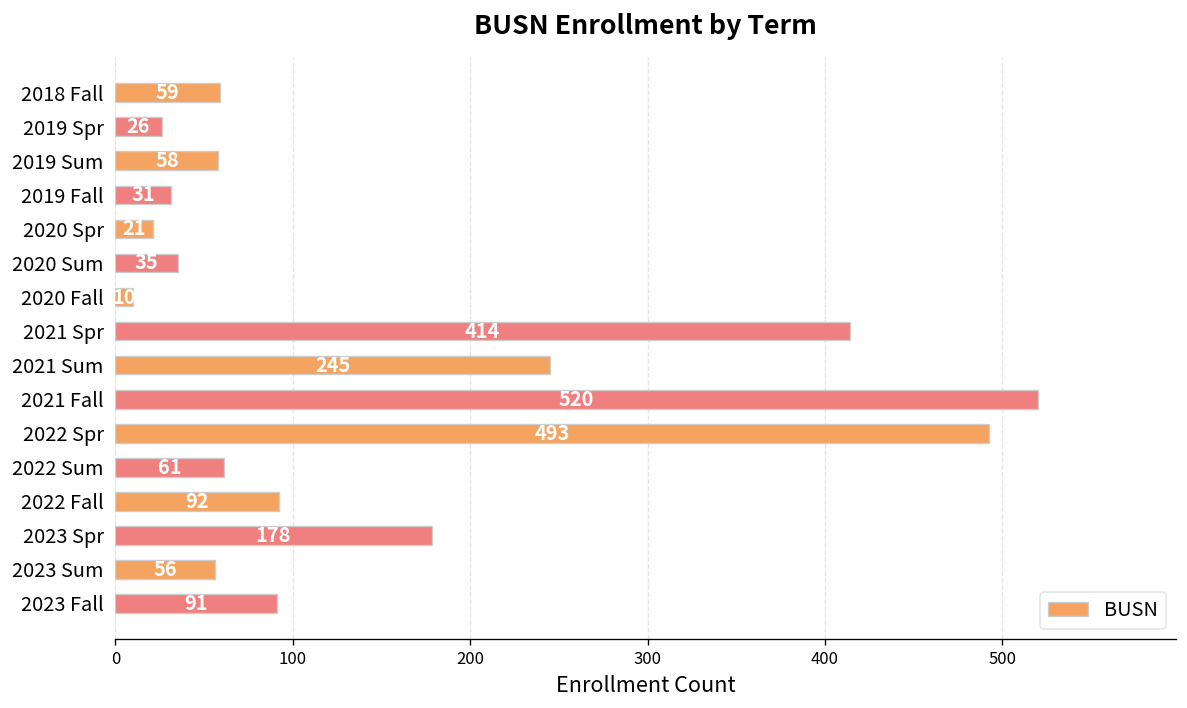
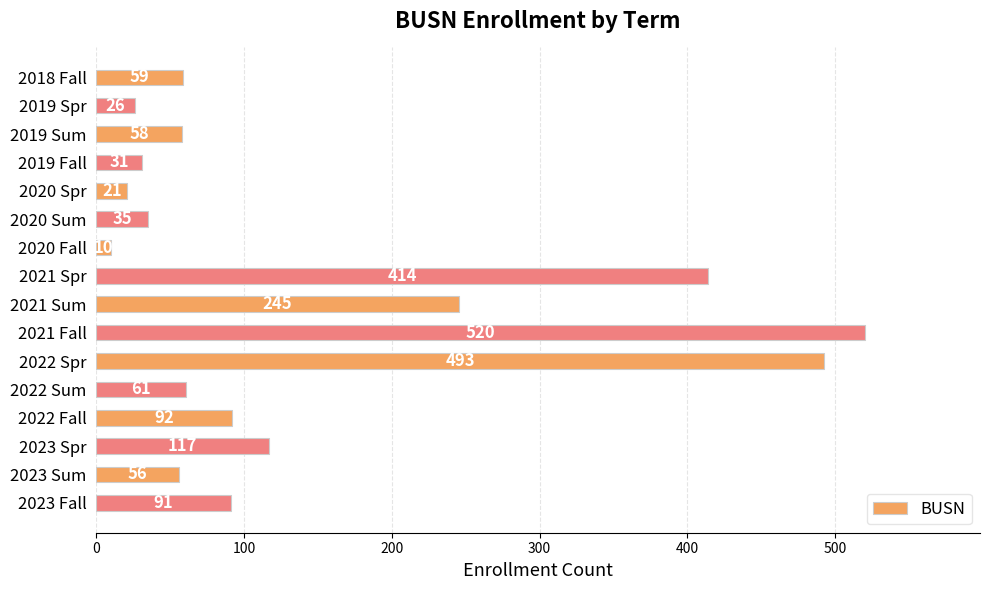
2023 Spr: 178 -> 117
